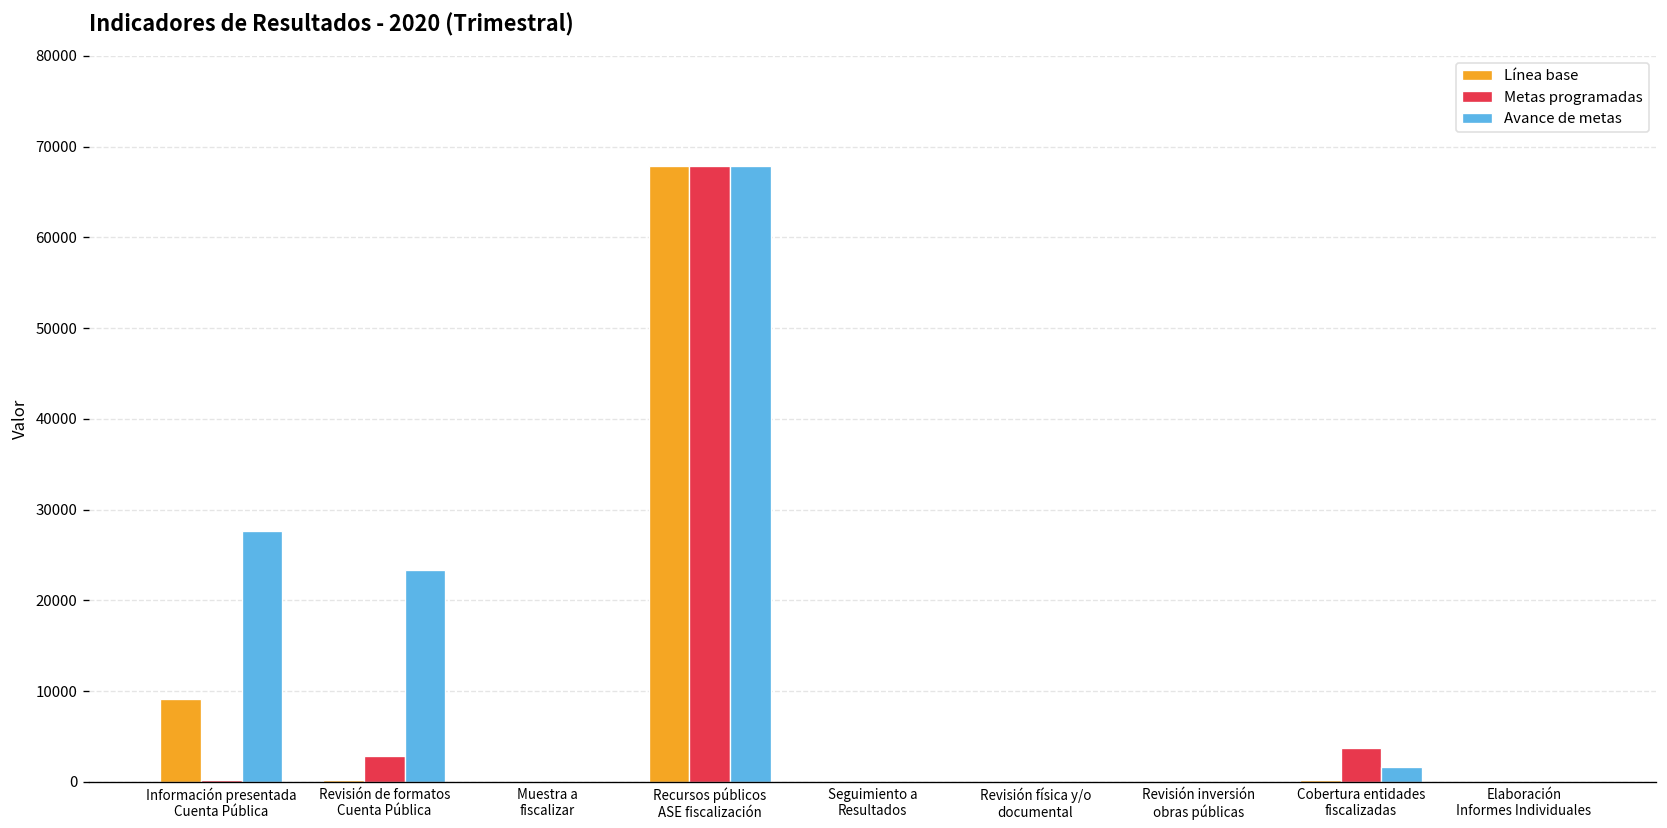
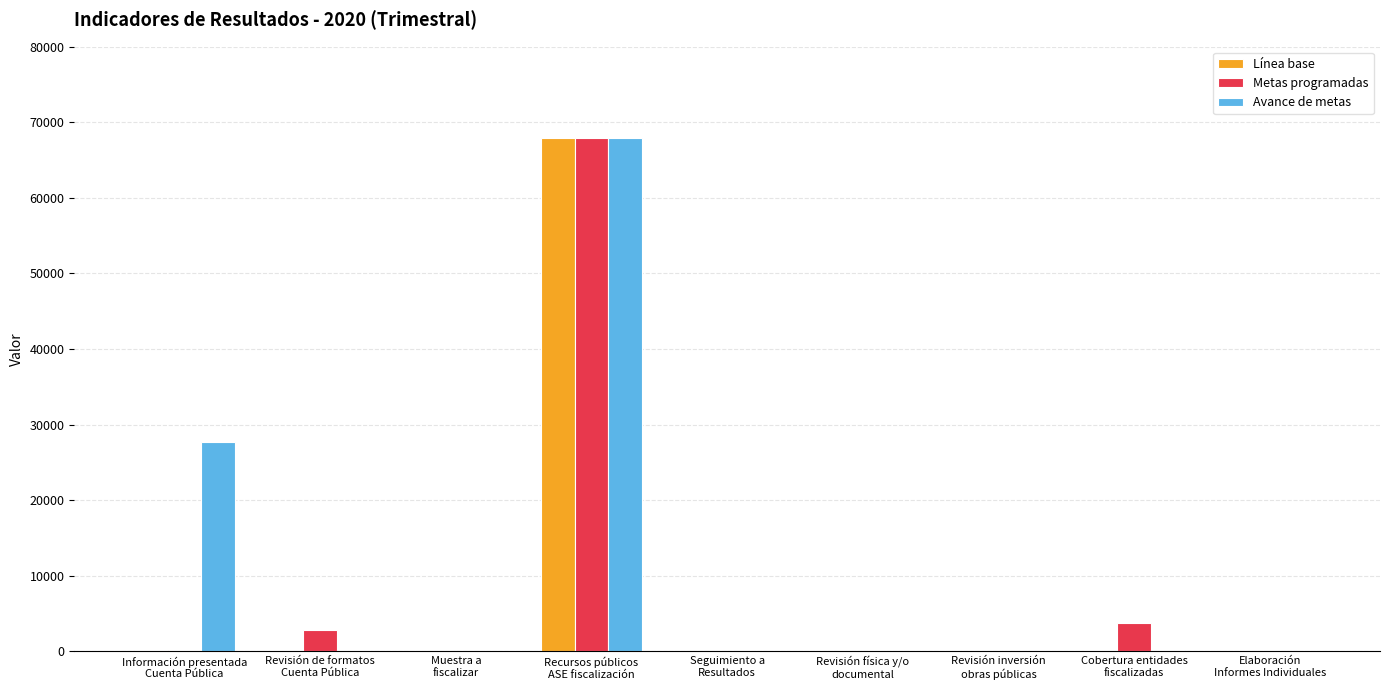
Línea base, Información presentada Cuenta Pública: 9000 -> 0
Avance de metas, Revisión de formatos Cuenta Pública: 23000 -> 0
Avance de metas, Cobertura entidades fiscalizadas: 2000 -> 0
